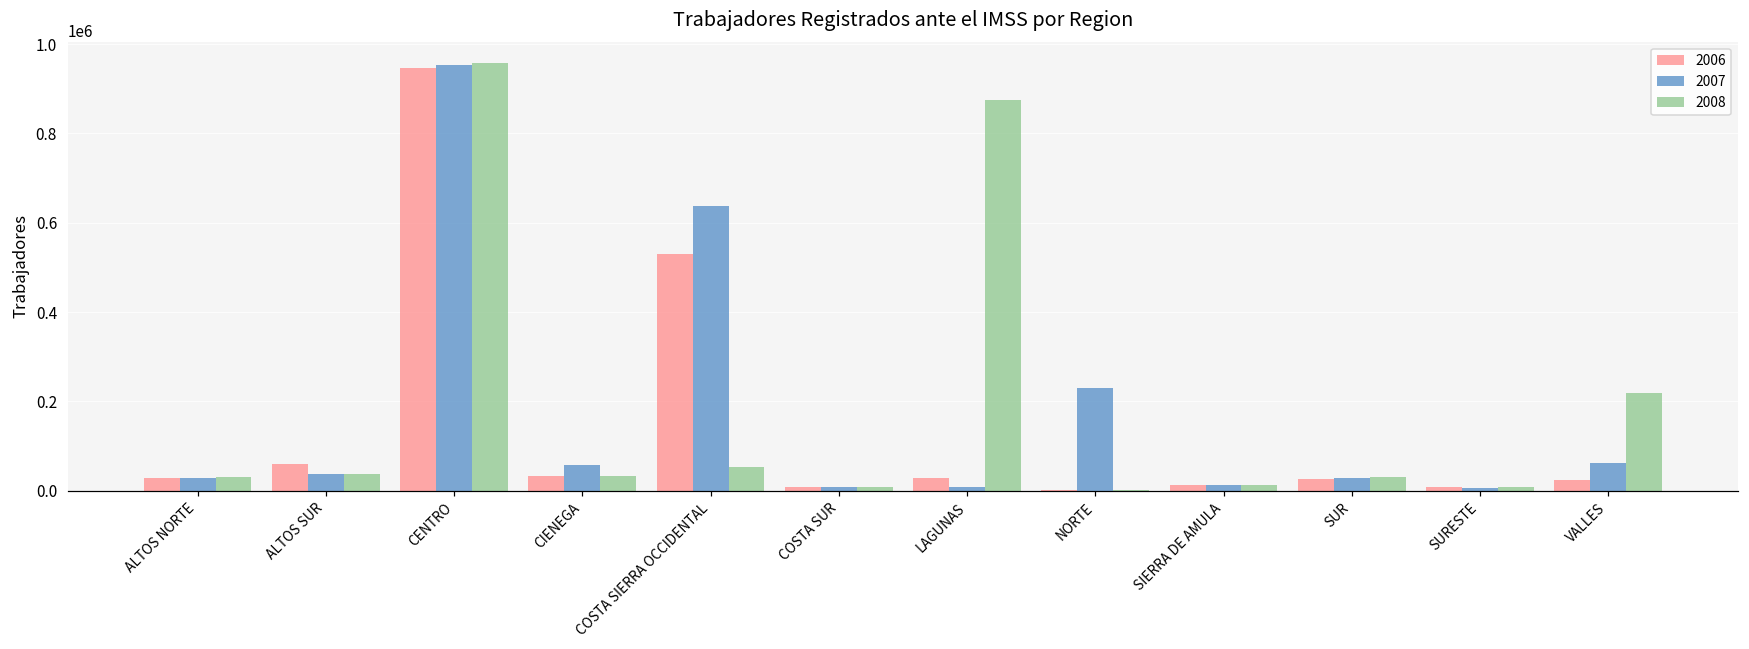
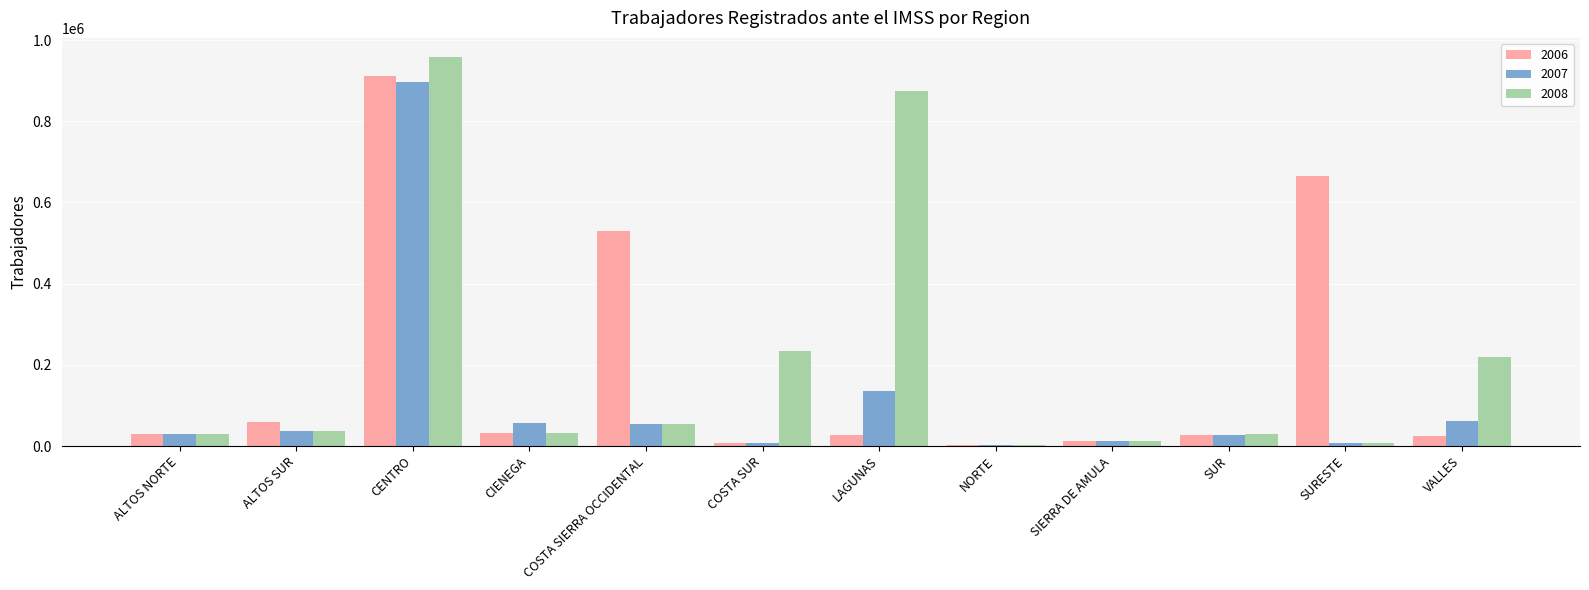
2006, CENTRO: 950000 -> 910000
2007, CENTRO: 950000 -> 900000
2007, COSTA SIERRA OCCIDENTAL: 640000 -> 60000
2008, COSTA SUR: 10000 -> 240000
2007, LAGUNAS: 10000 -> 140000
2007, NORTE: 230000 -> 0
2006, SURESTE: 10000 -> 670000
